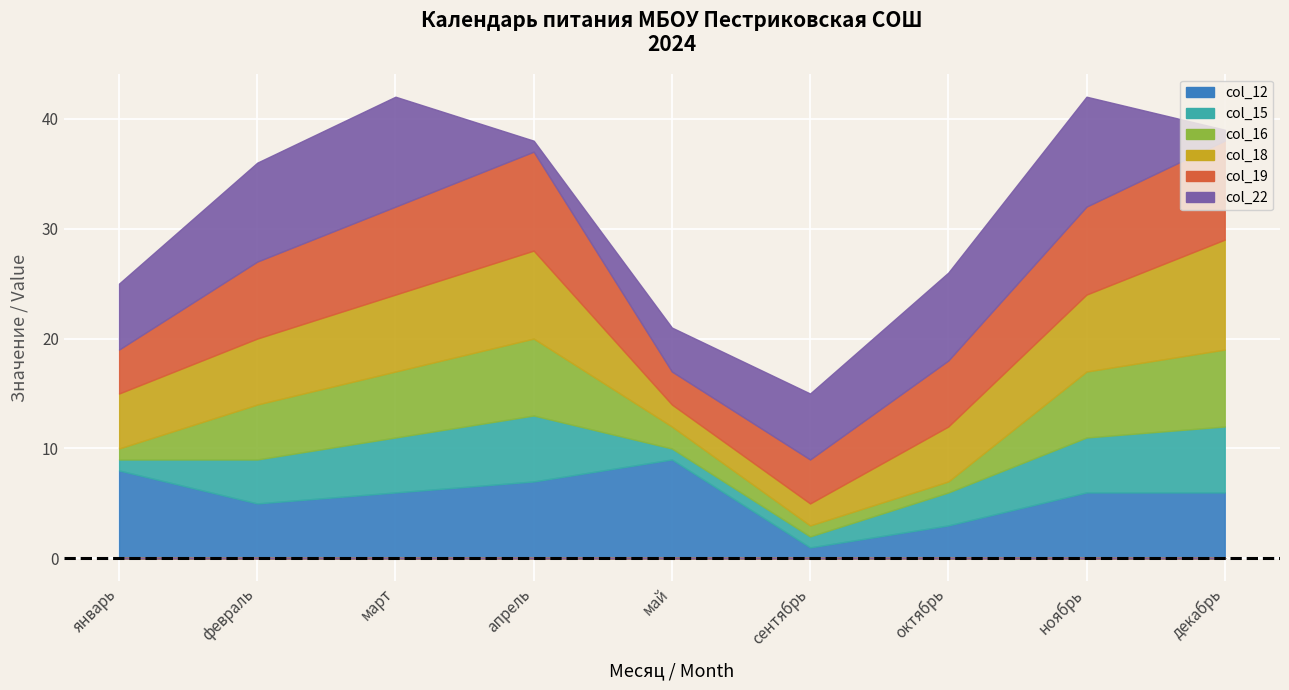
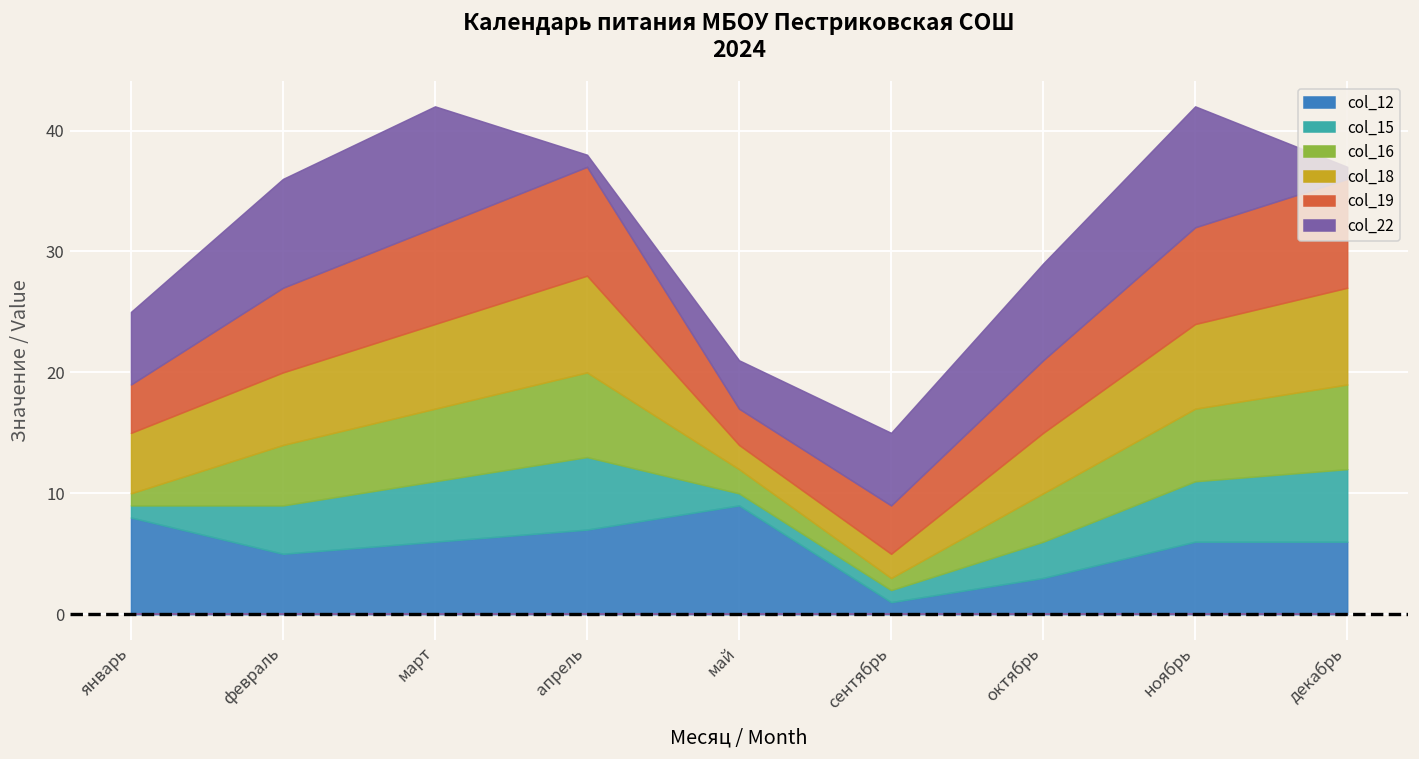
col_16, октябрь: 1 -> 4
col_18, декабрь: 10 -> 8
